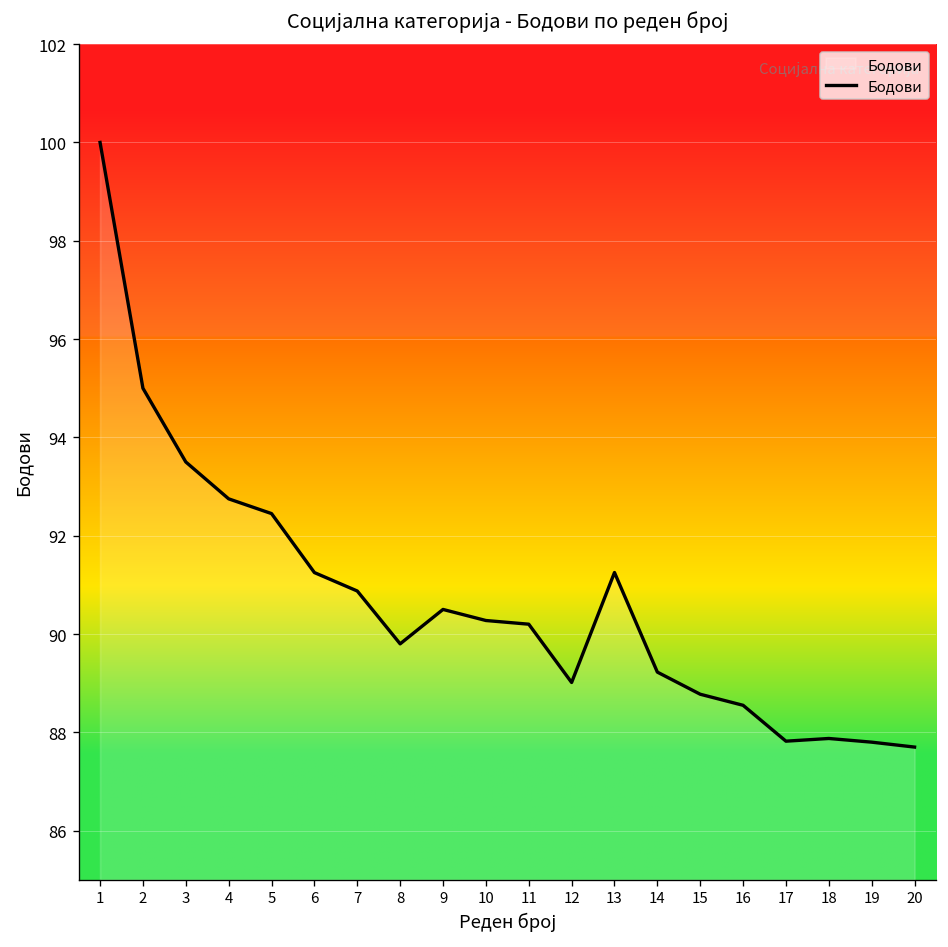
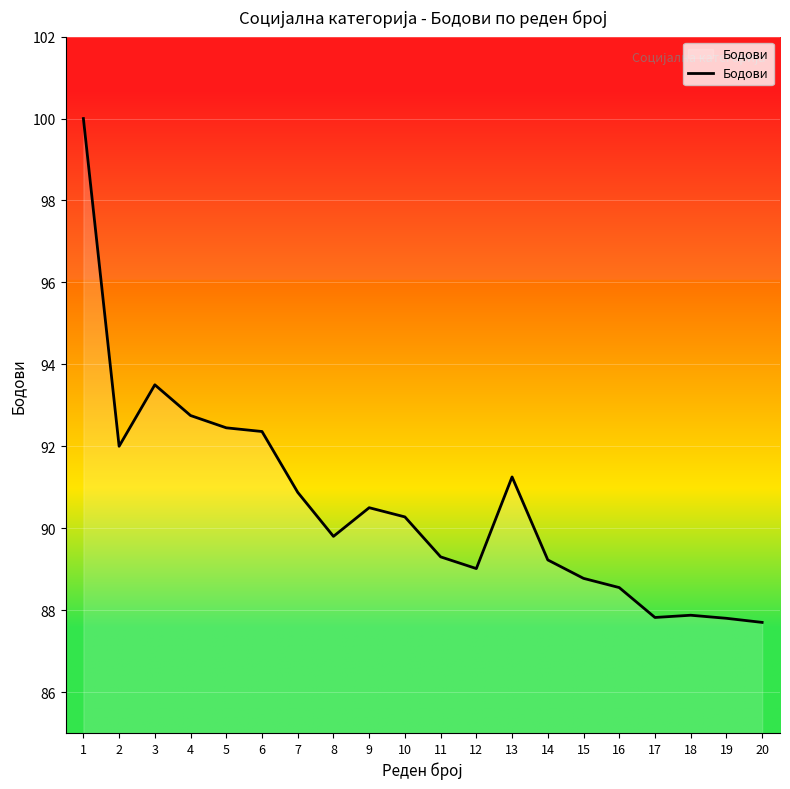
2: 95 -> 92
6: 91.3 -> 92.4
11: 90.2 -> 89.3
